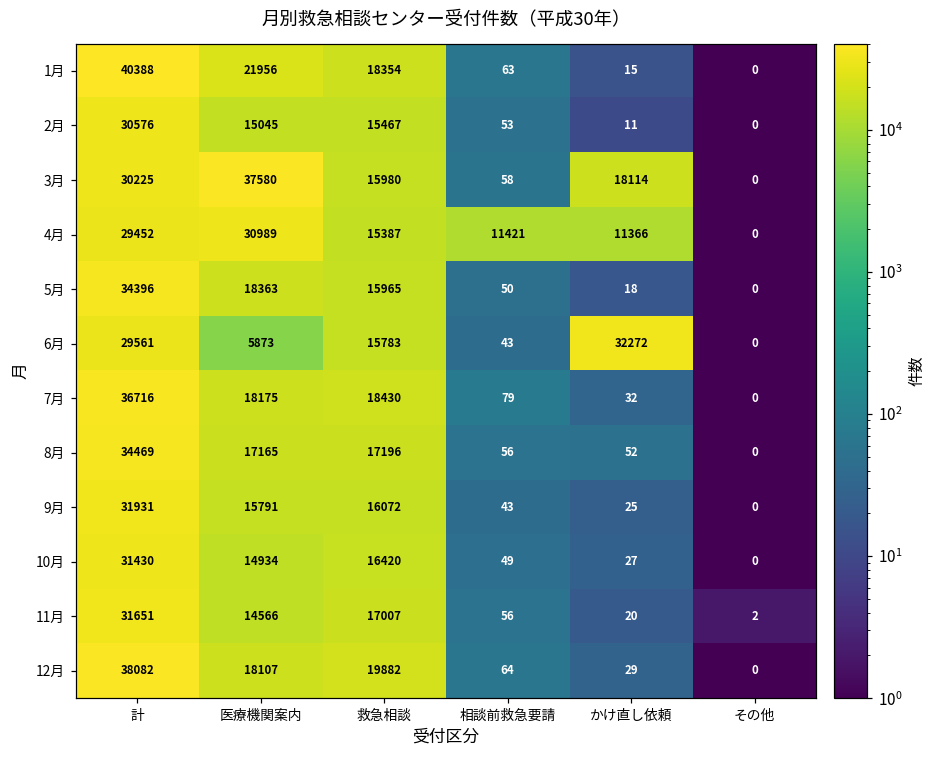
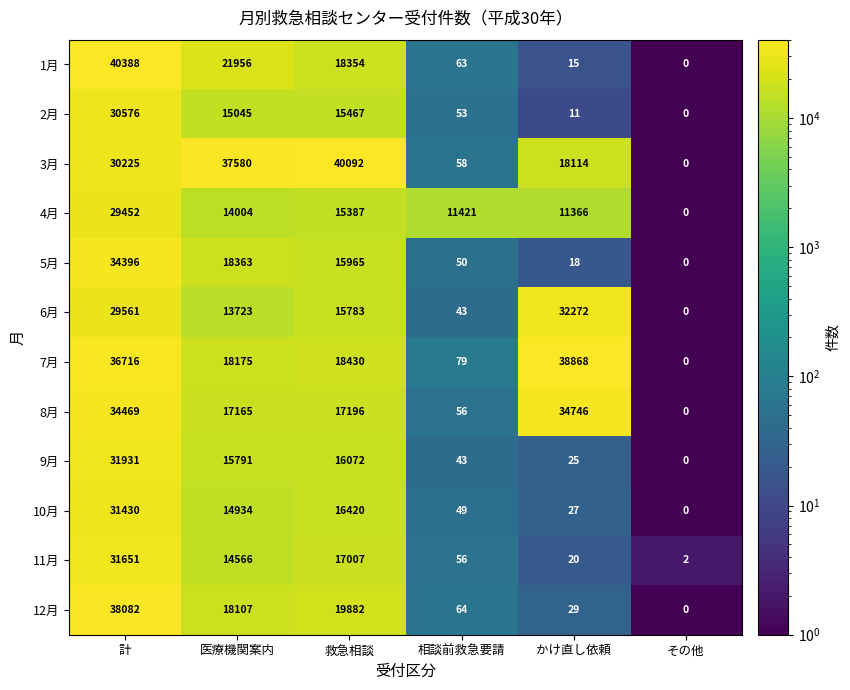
3月, 救急相談: 15980 -> 40092
4月, 医療機関案内: 30989 -> 14004
6月, 医療機関案内: 5873 -> 13723
7月, かけ直し依頼: 32 -> 38868
8月, かけ直し依頼: 52 -> 34746
